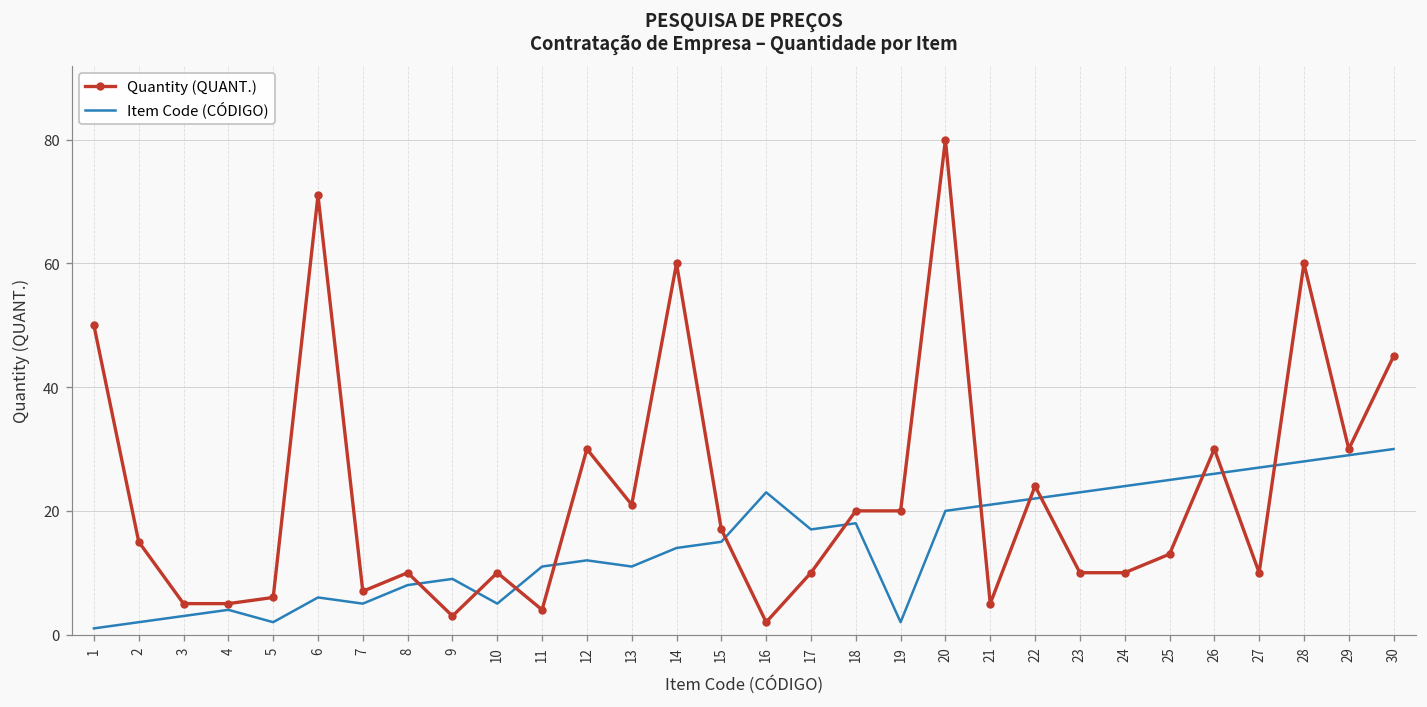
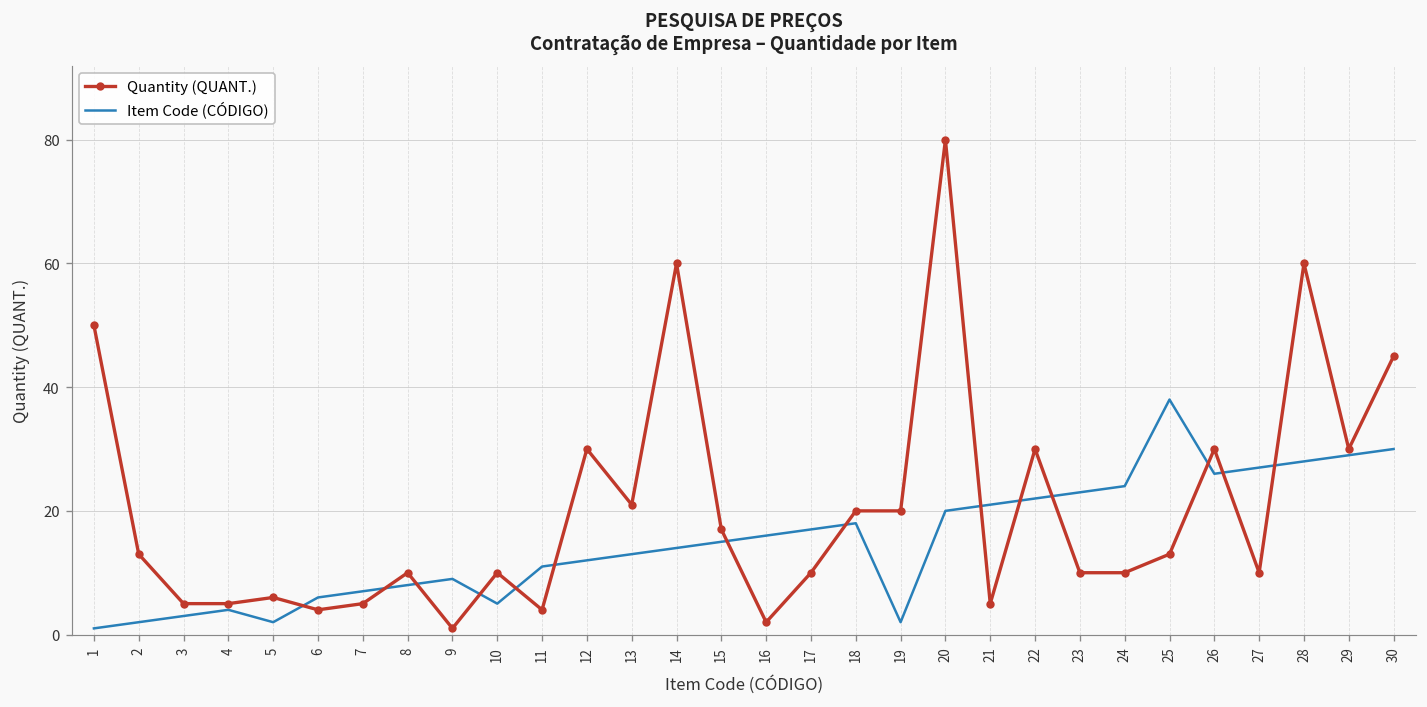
Quantity (QUANT.), 2: 15 -> 13
Quantity (QUANT.), 6: 71 -> 4
Quantity (QUANT.), 7: 7 -> 5
Item Code (CÓDIGO), 7: 5 -> 7
Quantity (QUANT.), 9: 3 -> 1
Item Code (CÓDIGO), 13: 11 -> 13
Item Code (CÓDIGO), 16: 23 -> 16
Quantity (QUANT.), 22: 24 -> 30
Item Code (CÓDIGO), 25: 25 -> 38
